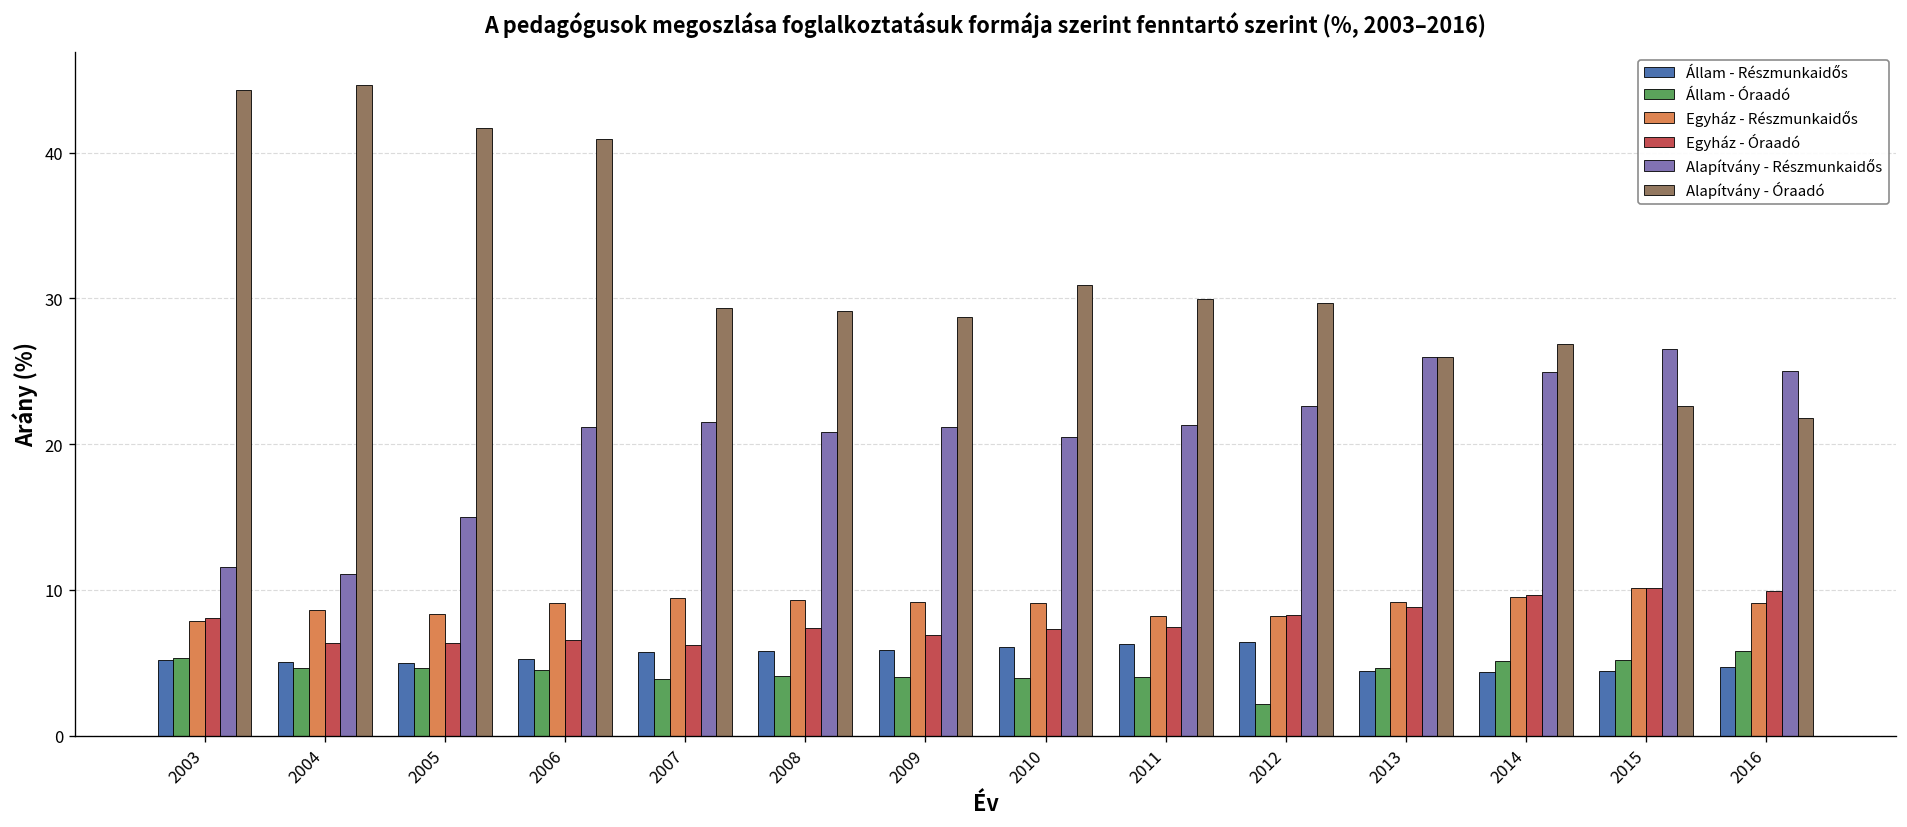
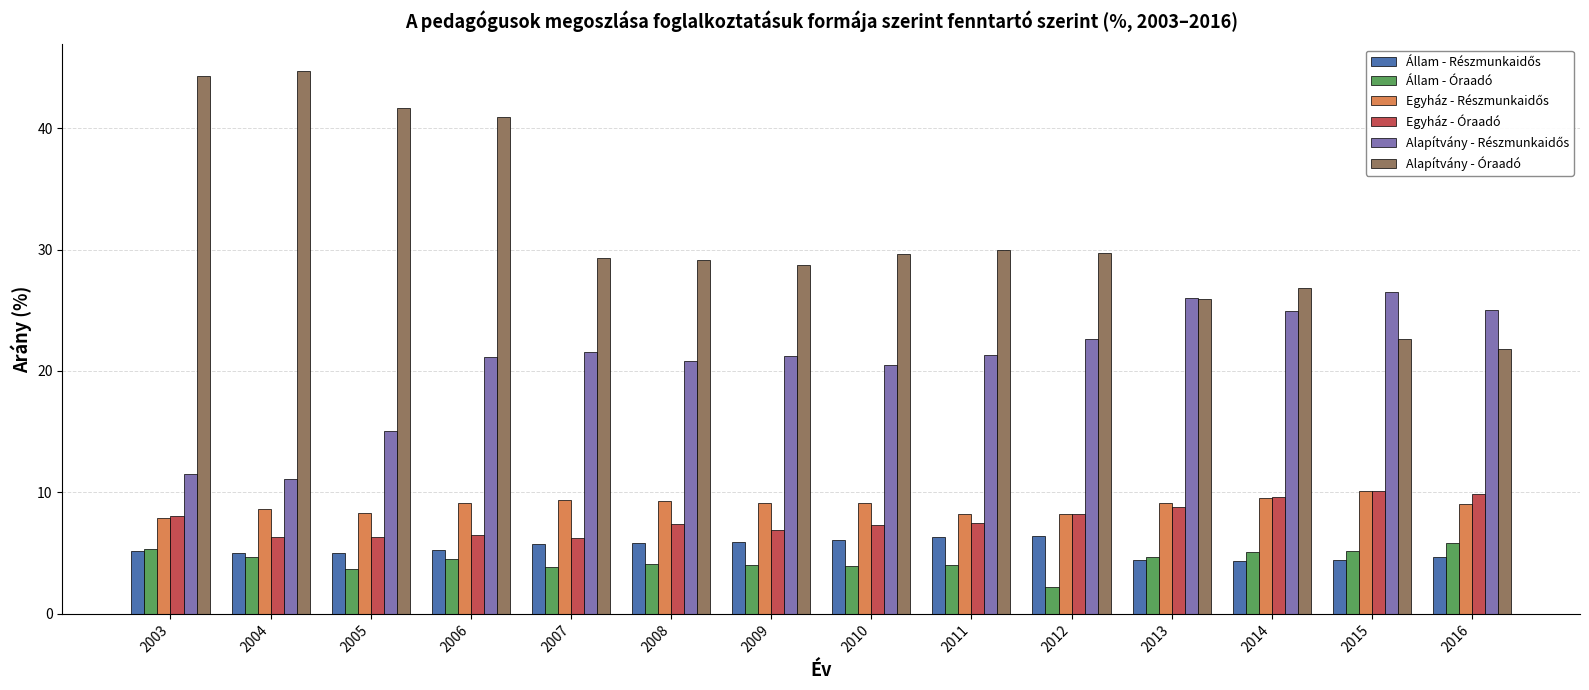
Állam - Óraadó, 2005: 4.6 -> 3.7
Alapítvány - Óraadó, 2010: 30.9 -> 29.6
